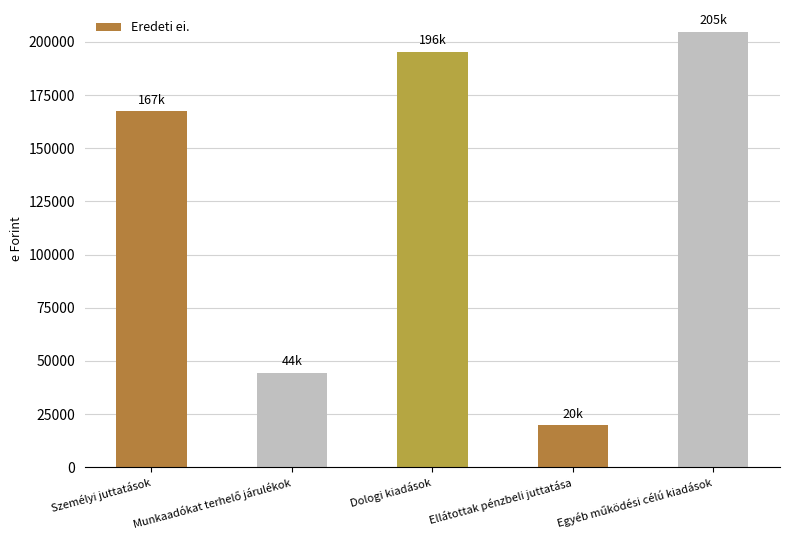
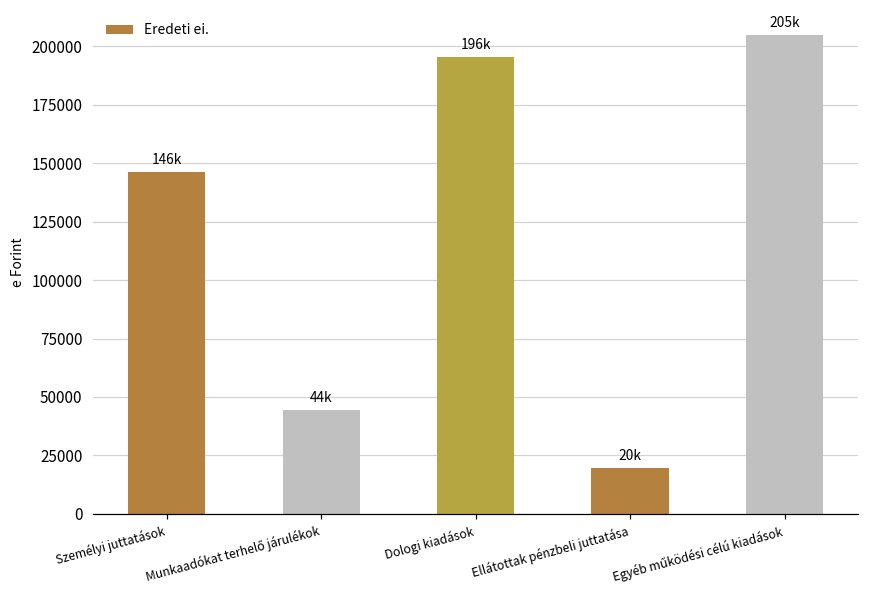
Személyi juttatások: 167k -> 146k
